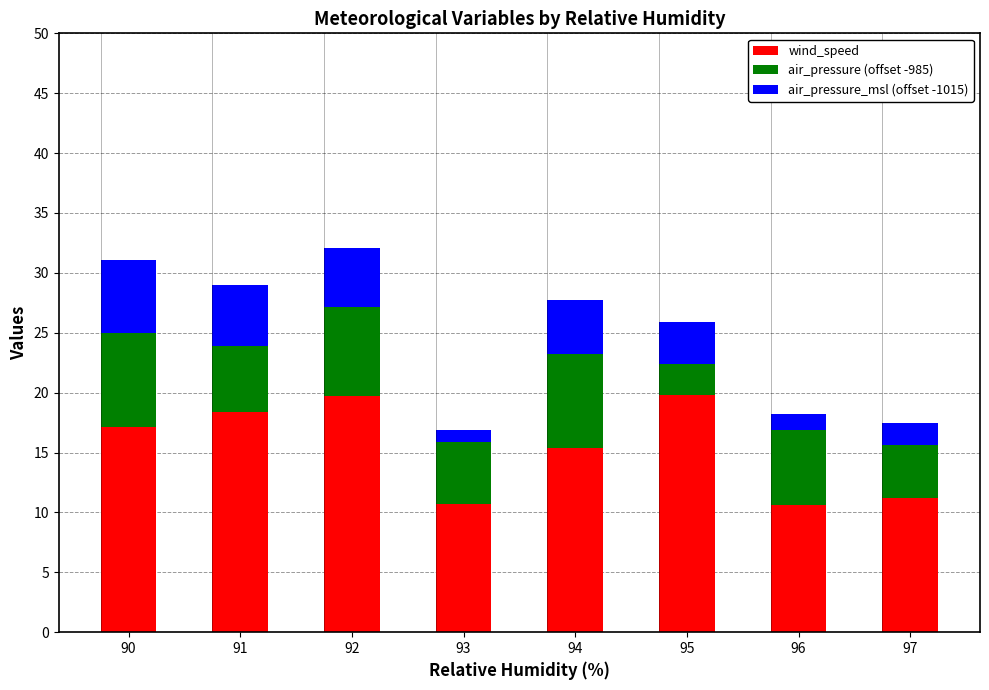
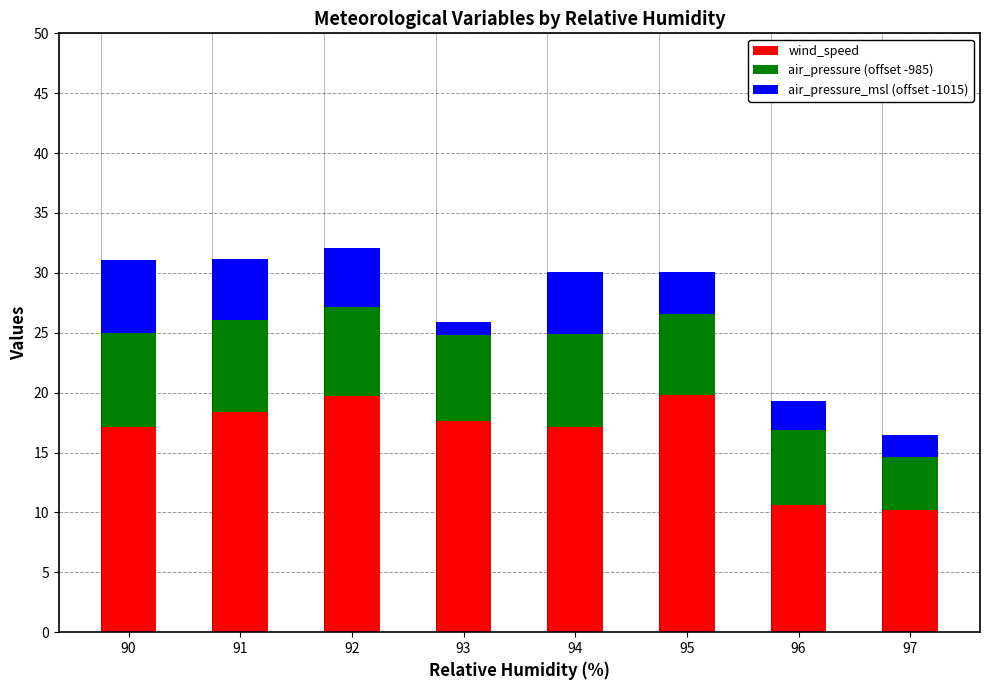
air_pressure (offset -985), 91: 5.5 -> 7.7
wind_speed, 93: 10.7 -> 17.6
air_pressure (offset -985), 93: 5.2 -> 7.2
wind_speed, 94: 15.4 -> 17.1
air_pressure_msl (offset -1015), 94: 4.5 -> 5.2
air_pressure (offset -985), 95: 2.6 -> 6.8
air_pressure_msl (offset -1015), 96: 1.4 -> 2.5
wind_speed, 97: 11.2 -> 10.2
